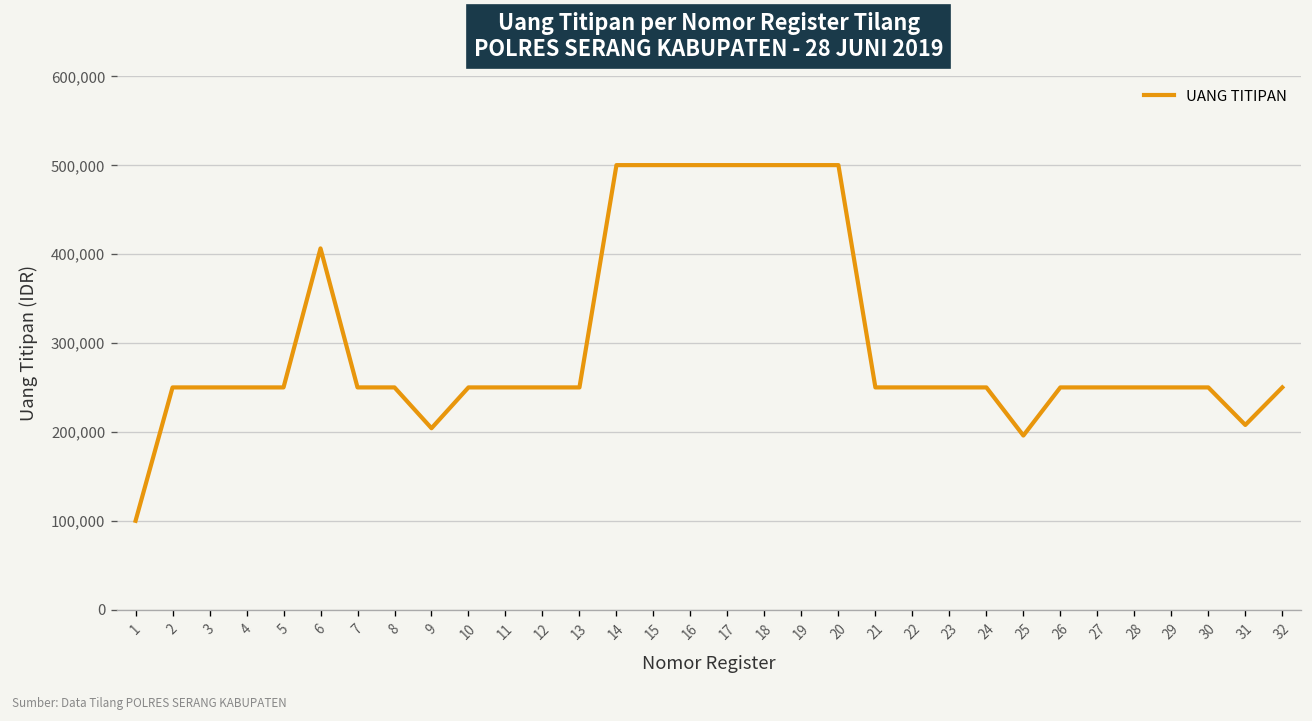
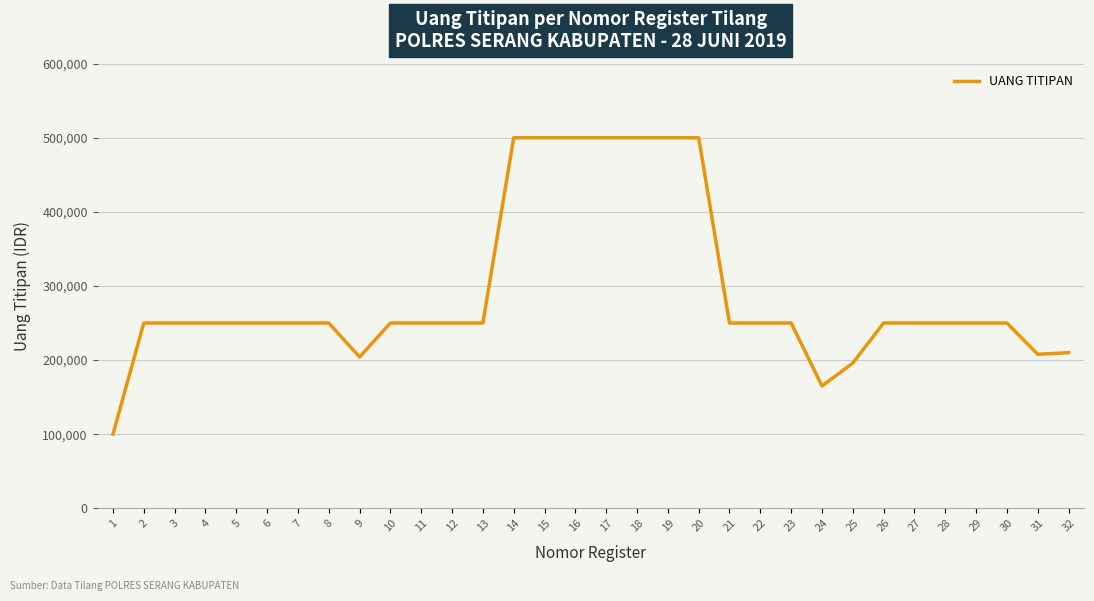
6: 410,000 -> 250,000
24: 250,000 -> 170,000
32: 250,000 -> 210,000
